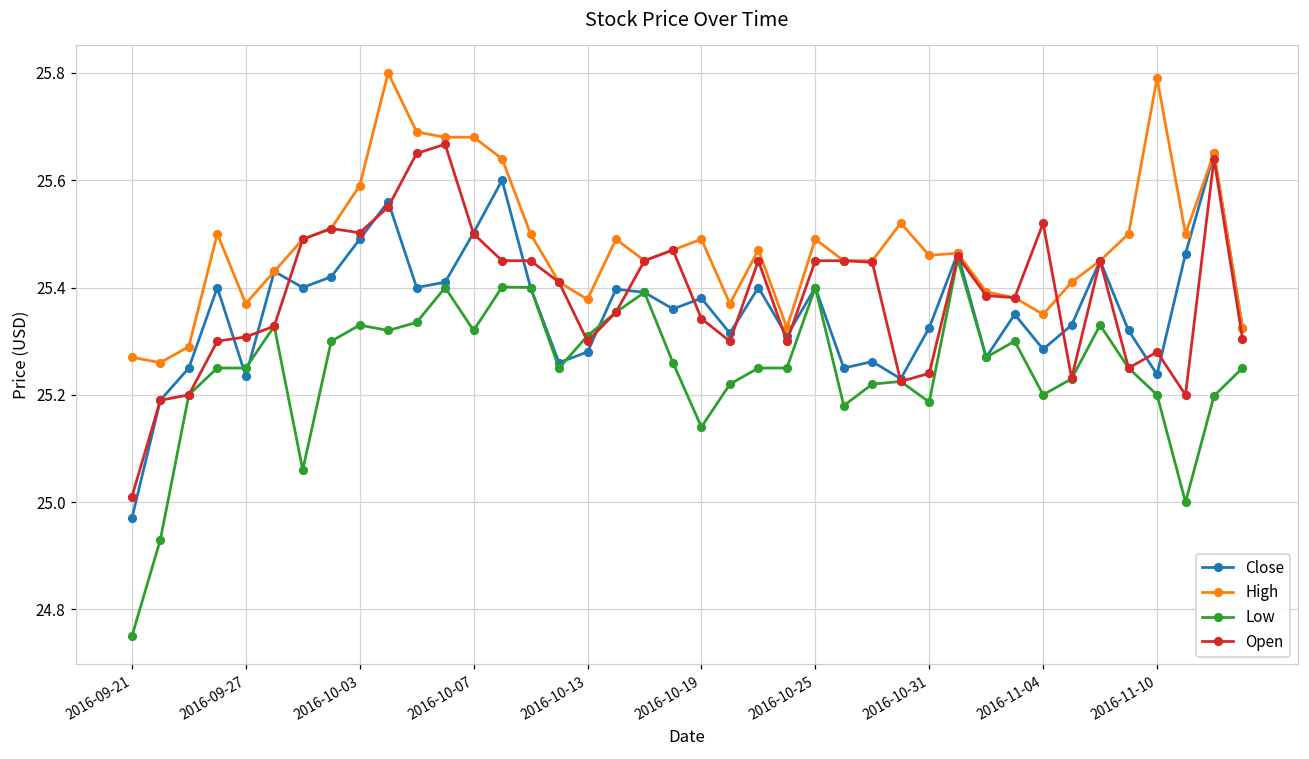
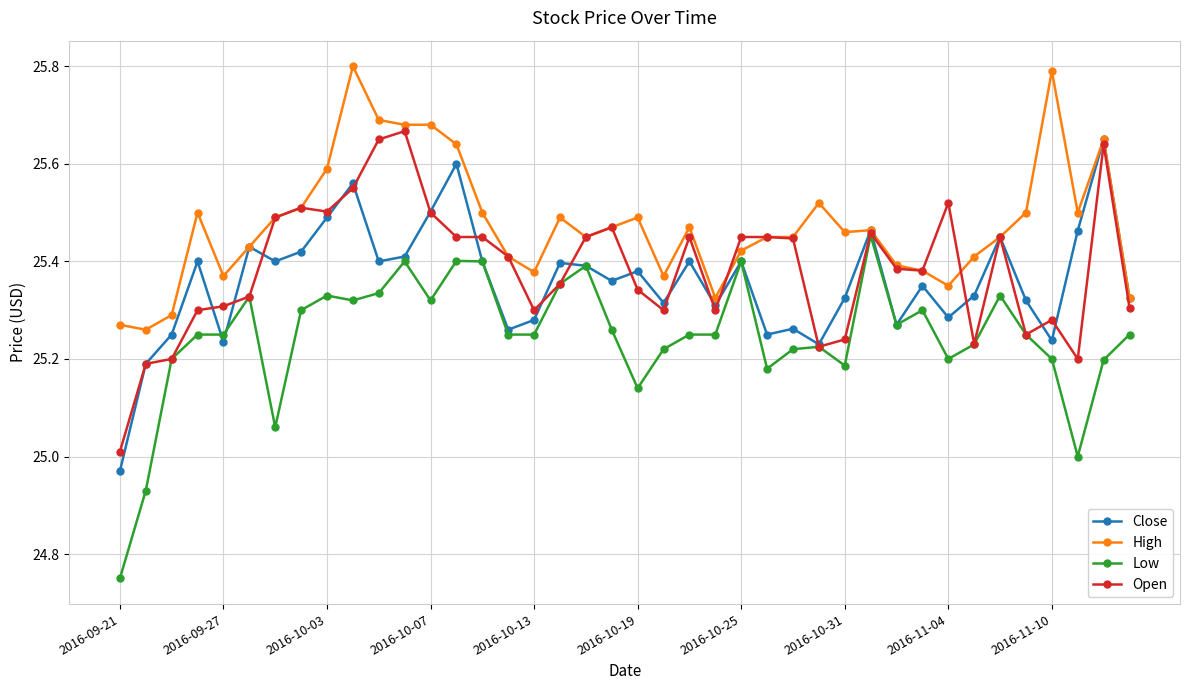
Low, 2016-10-13: 25.31 -> 25.25
High, 2016-10-25: 25.49 -> 25.42
